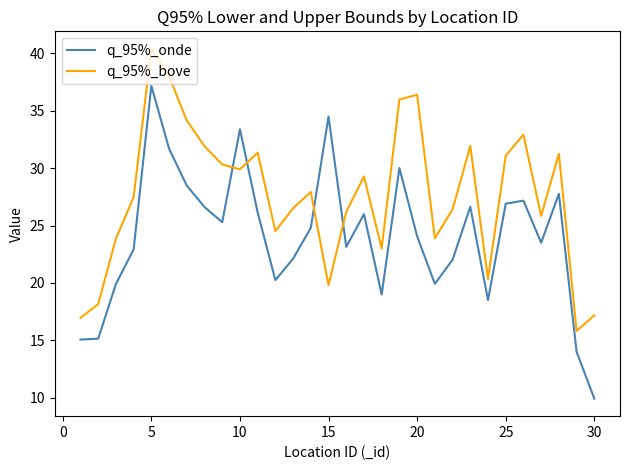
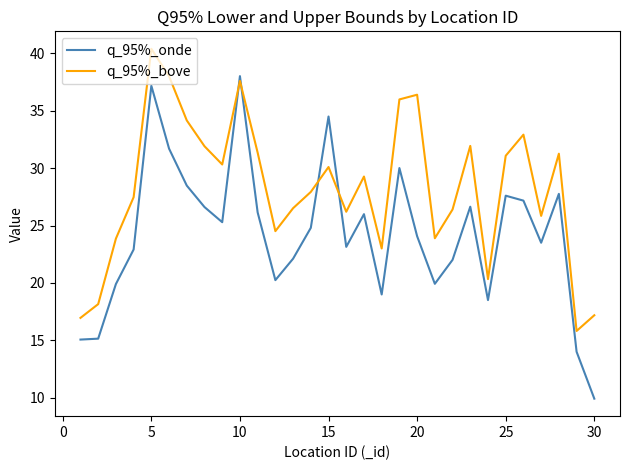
q_95%_onde, 10: 33.4 -> 38.0
q_95%_bove, 10: 29.9 -> 37.6
q_95%_bove, 15: 19.8 -> 30.1
q_95%_onde, 25: 26.9 -> 27.6
